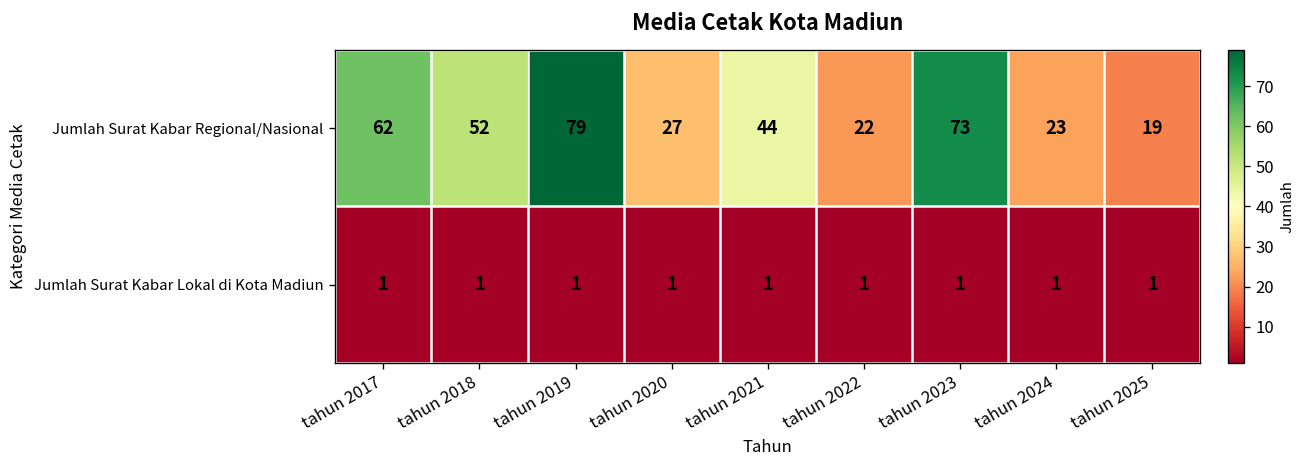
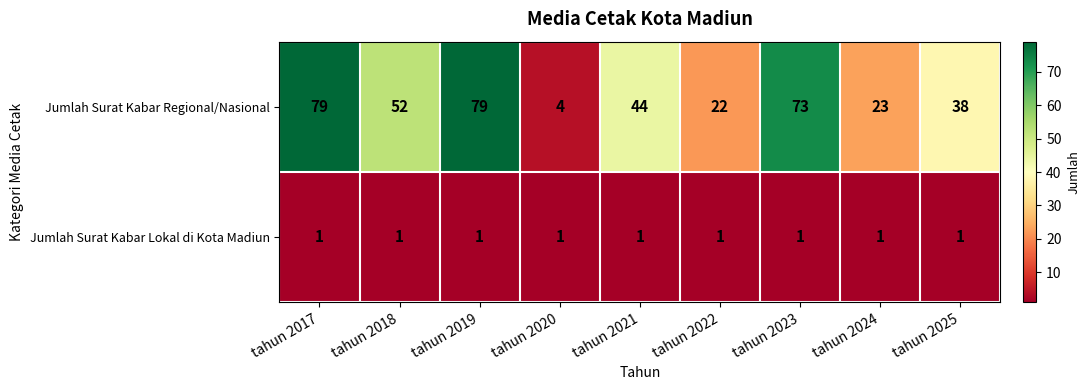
Jumlah Surat Kabar Regional/Nasional, tahun 2017: 62 -> 79
Jumlah Surat Kabar Regional/Nasional, tahun 2020: 27 -> 4
Jumlah Surat Kabar Regional/Nasional, tahun 2025: 19 -> 38
